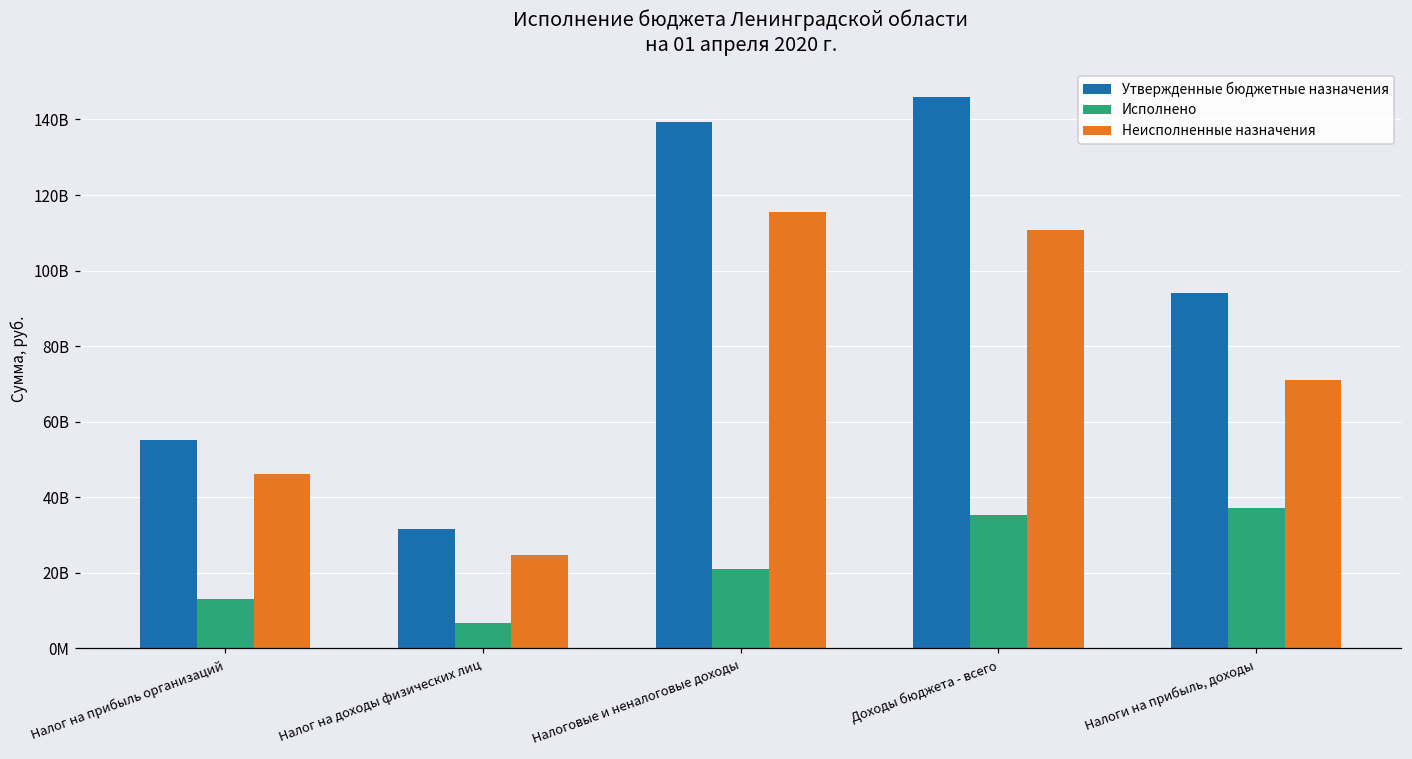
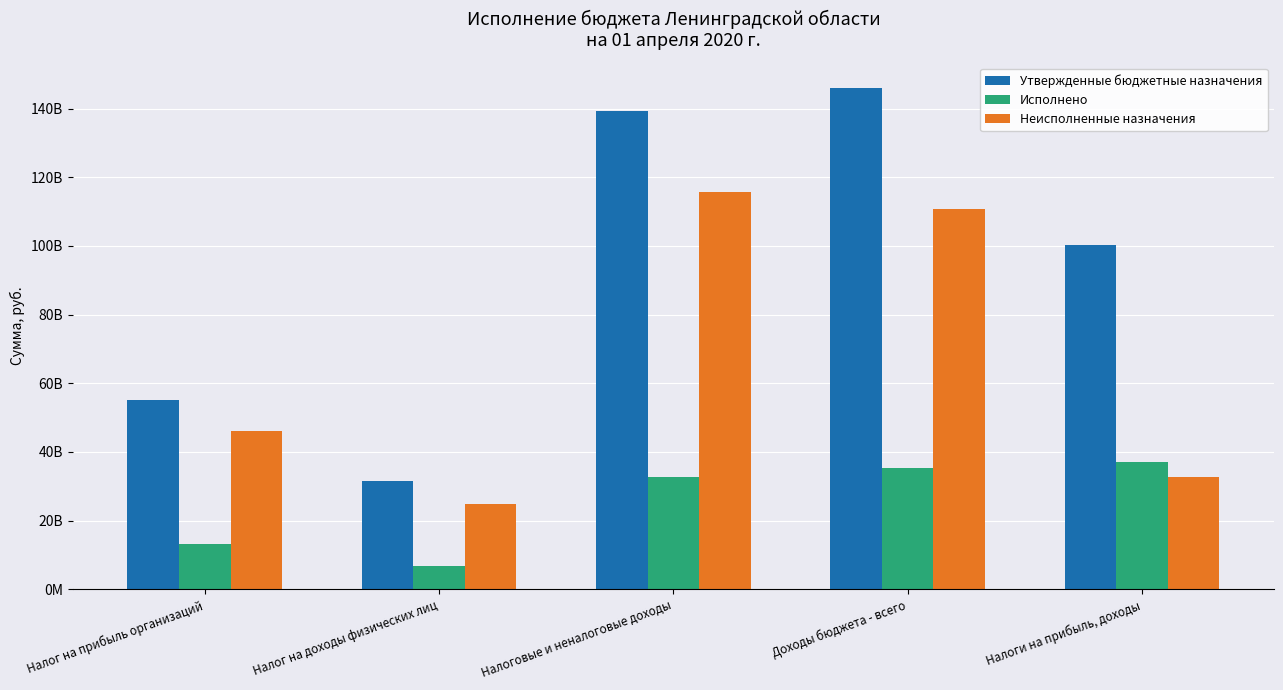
Исполнено, Налоговые и неналоговые доходы: 21000000000 -> 33000000000
Утвержденные бюджетные назначения, Налоги на прибыль, доходы: 94000000000 -> 100000000000
Неисполненные назначения, Налоги на прибыль, доходы: 71000000000 -> 33000000000
